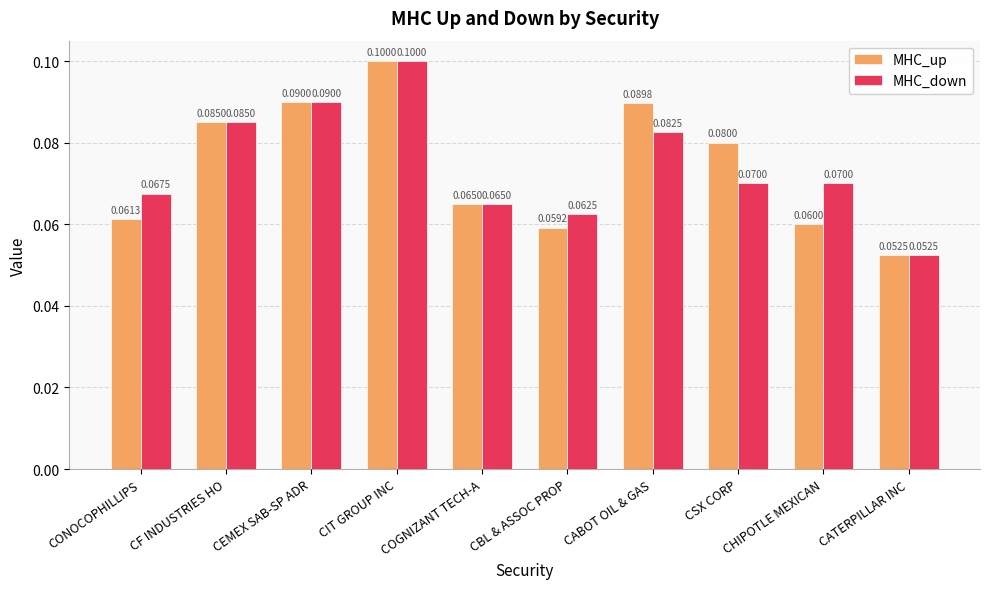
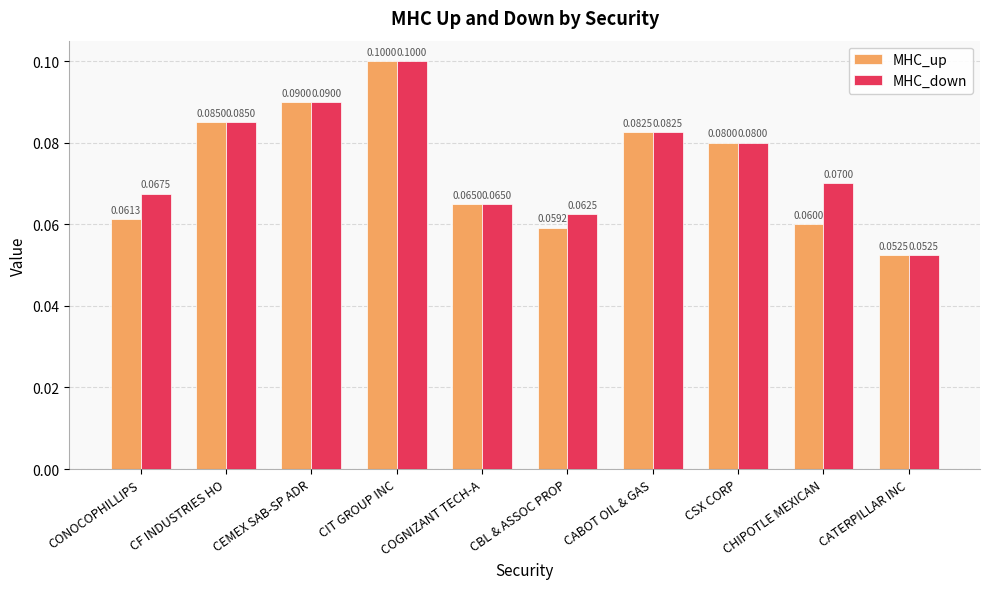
MHC_up, CABOT OIL & GAS: 0.0898 -> 0.0825
MHC_down, CSX CORP: 0.0700 -> 0.0800
